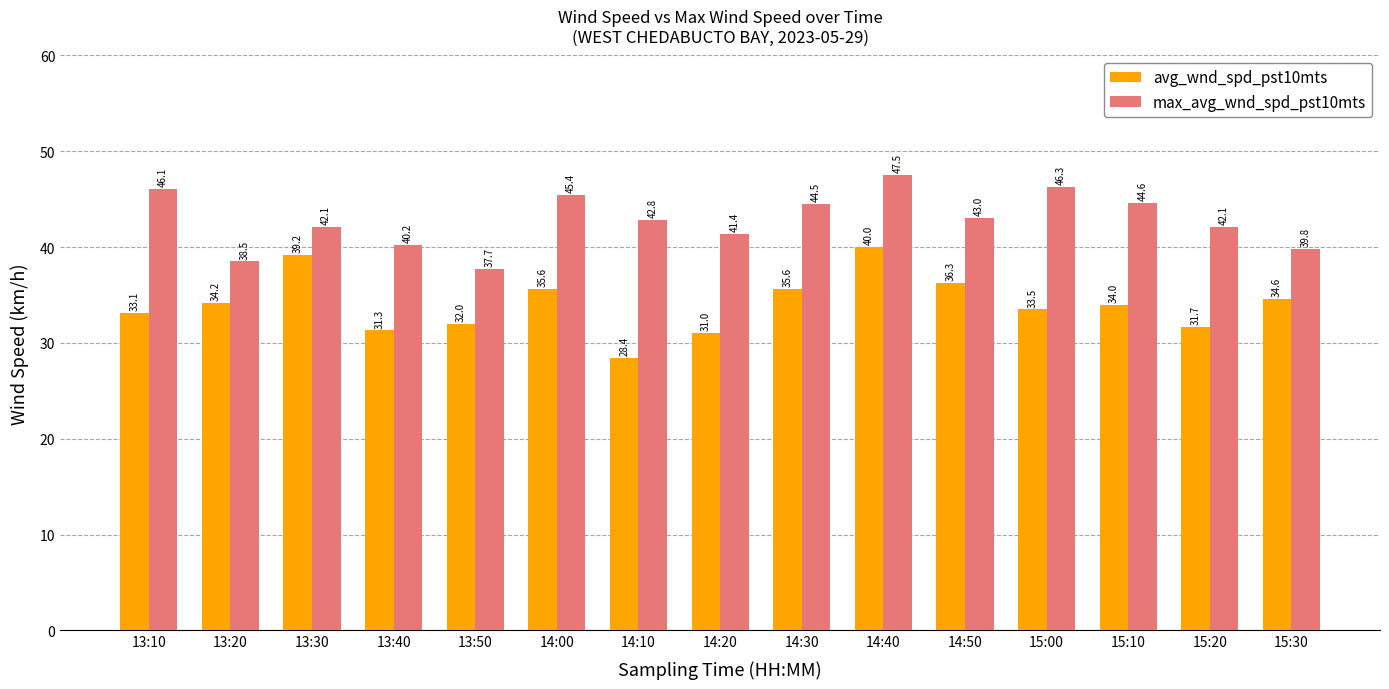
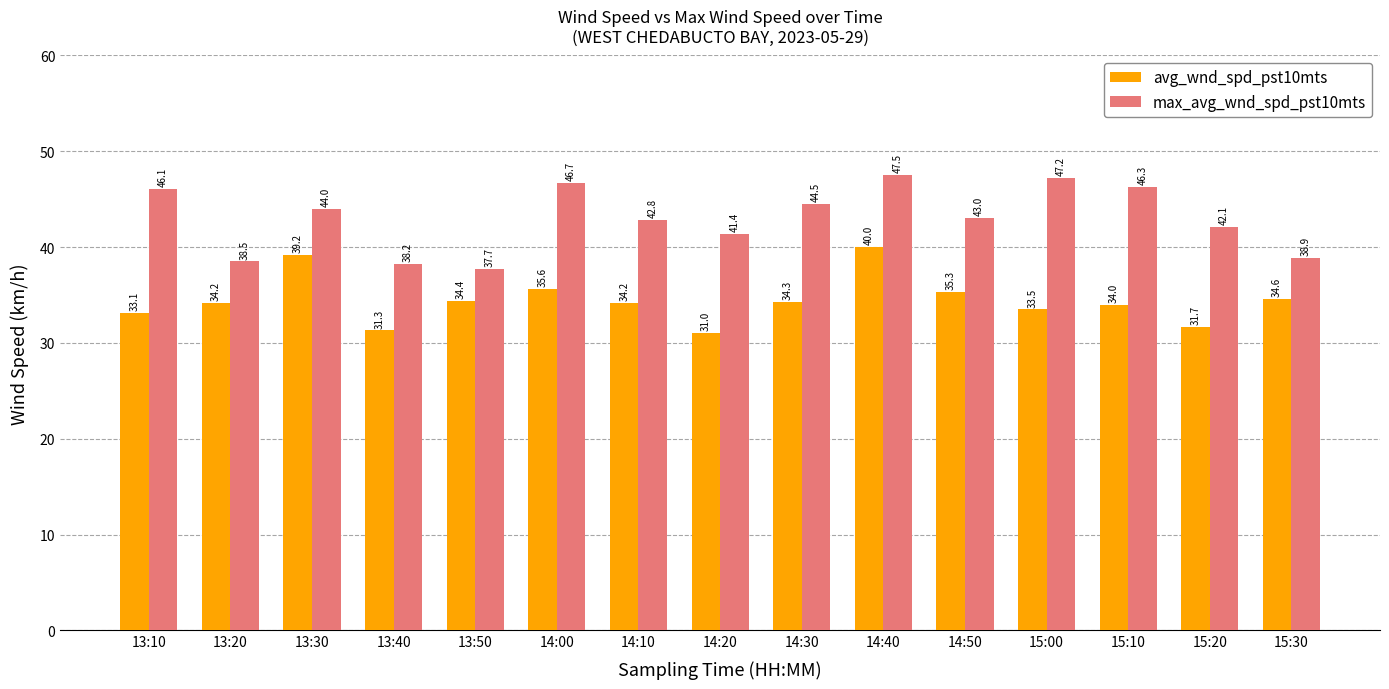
max_avg_wnd_spd_pst10mts, 13:30: 42.1 -> 44.0
max_avg_wnd_spd_pst10mts, 13:40: 40.2 -> 38.2
avg_wnd_spd_pst10mts, 13:50: 32.0 -> 34.4
max_avg_wnd_spd_pst10mts, 14:00: 45.4 -> 46.7
avg_wnd_spd_pst10mts, 14:10: 28.4 -> 34.2
avg_wnd_spd_pst10mts, 14:30: 35.6 -> 34.3
avg_wnd_spd_pst10mts, 14:50: 36.3 -> 35.3
max_avg_wnd_spd_pst10mts, 15:00: 46.3 -> 47.2
max_avg_wnd_spd_pst10mts, 15:10: 44.6 -> 46.3
max_avg_wnd_spd_pst10mts, 15:30: 39.8 -> 38.9
